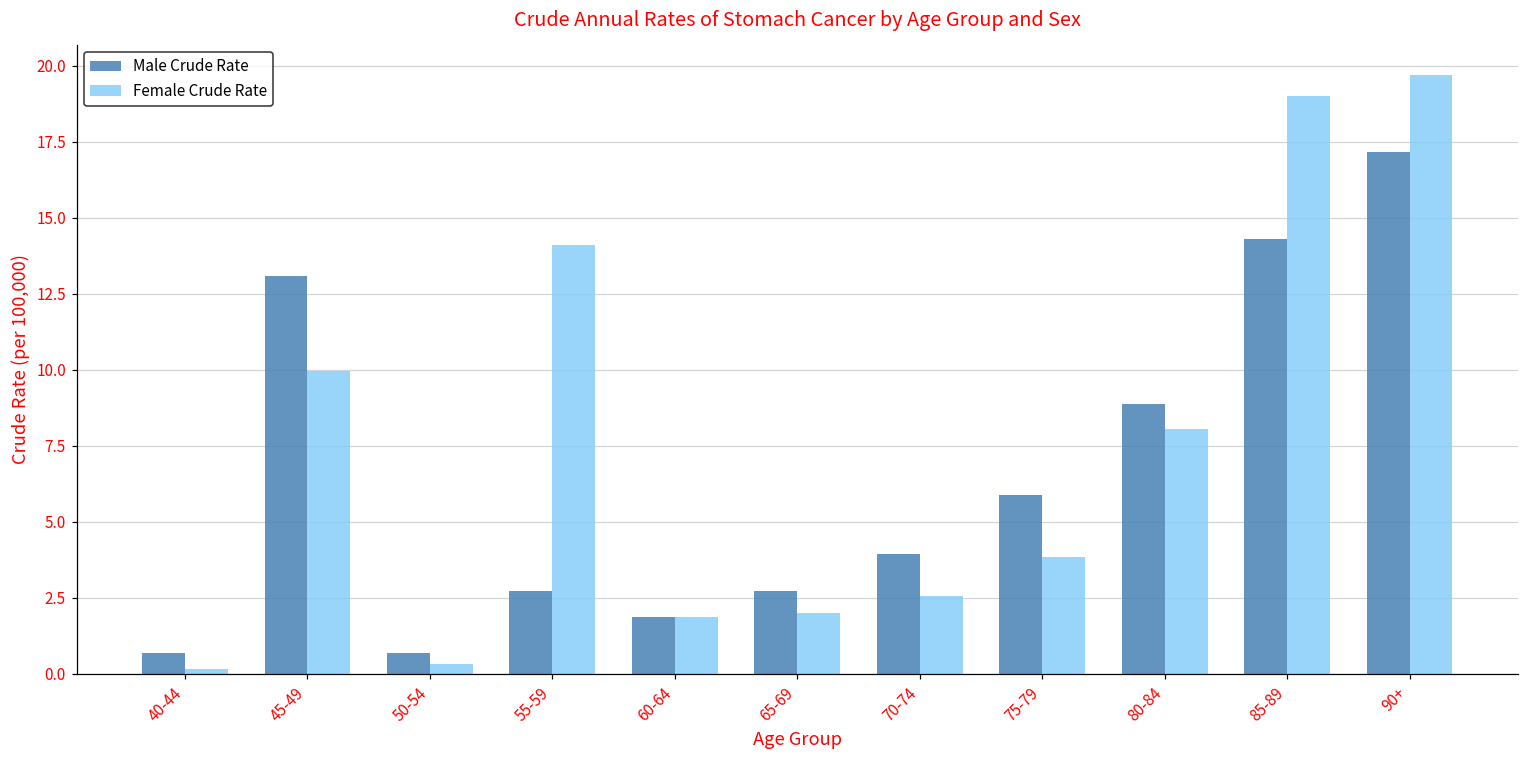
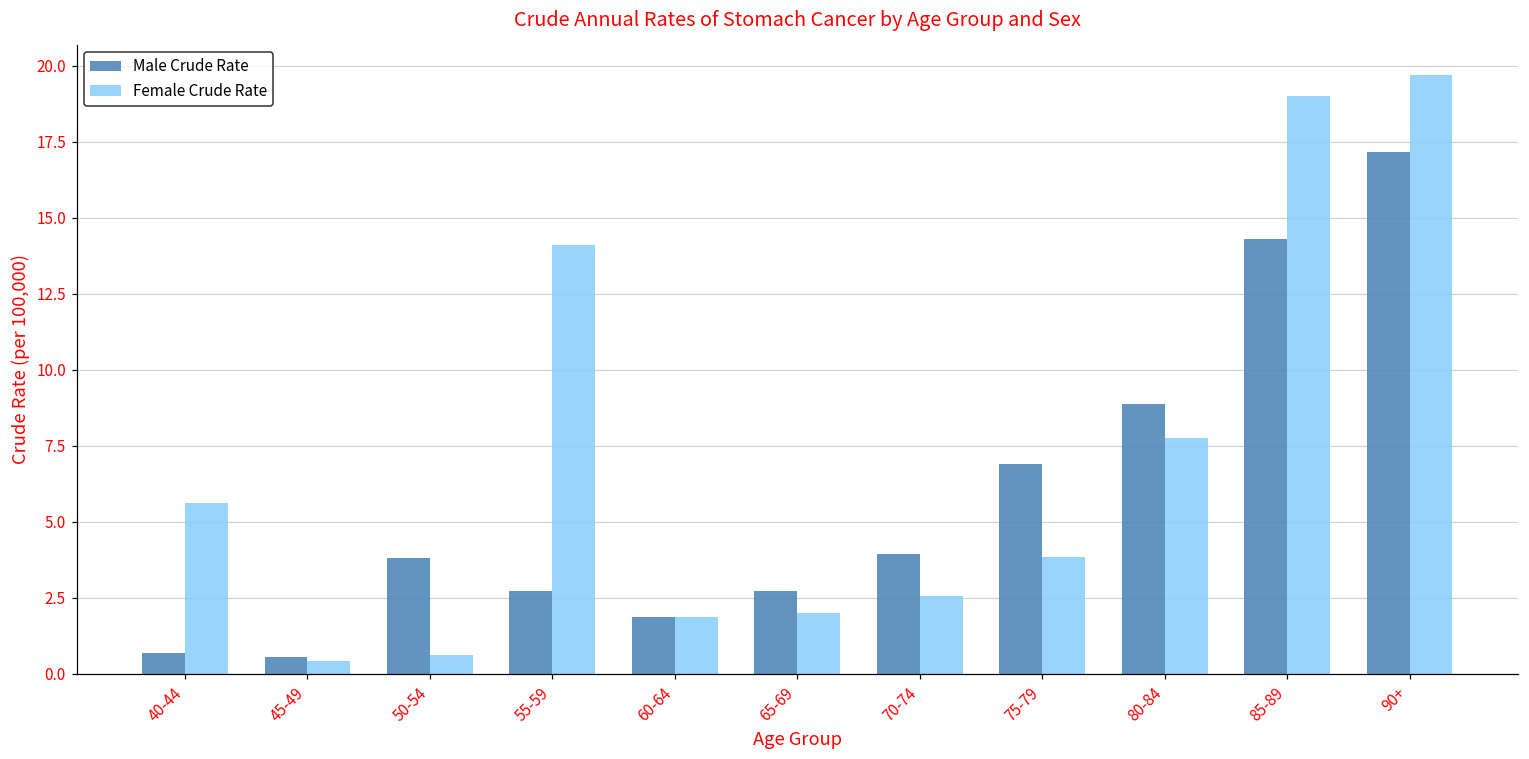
Female Crude Rate, 40-44: 0.2 -> 5.6
Male Crude Rate, 45-49: 13.1 -> 0.6
Female Crude Rate, 45-49: 10.0 -> 0.4
Male Crude Rate, 50-54: 0.7 -> 3.8
Female Crude Rate, 50-54: 0.3 -> 0.6
Male Crude Rate, 75-79: 5.9 -> 6.9
Female Crude Rate, 80-84: 8.0 -> 7.7
